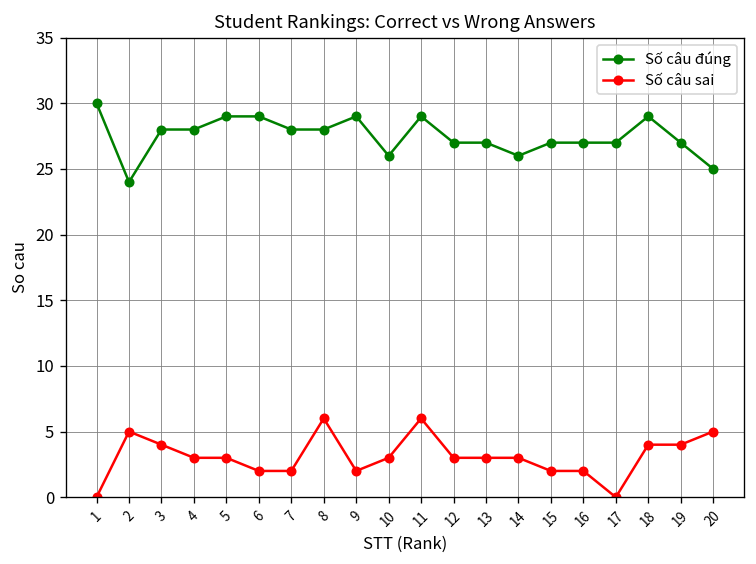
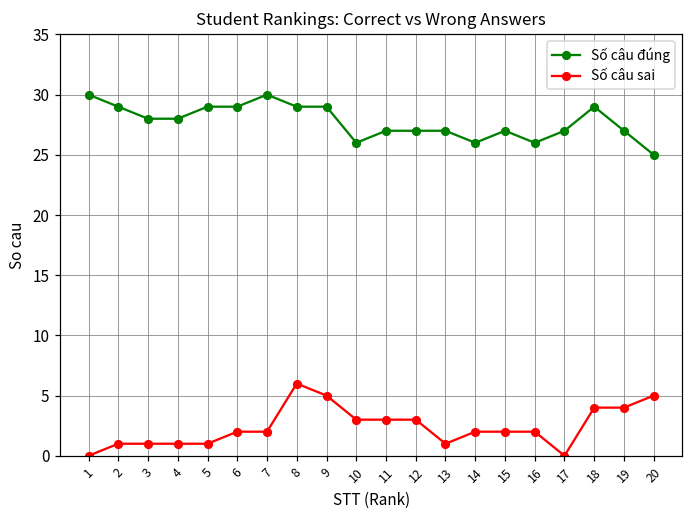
Số câu đúng, 2: 24 -> 29
Số câu sai, 2: 5 -> 1
Số câu sai, 3: 4 -> 1
Số câu sai, 4: 3 -> 1
Số câu sai, 5: 3 -> 1
Số câu đúng, 7: 28 -> 30
Số câu đúng, 8: 28 -> 29
Số câu sai, 9: 2 -> 5
Số câu đúng, 11: 29 -> 27
Số câu sai, 11: 6 -> 3
Số câu sai, 13: 3 -> 1
Số câu sai, 14: 3 -> 2
Số câu đúng, 16: 27 -> 26
